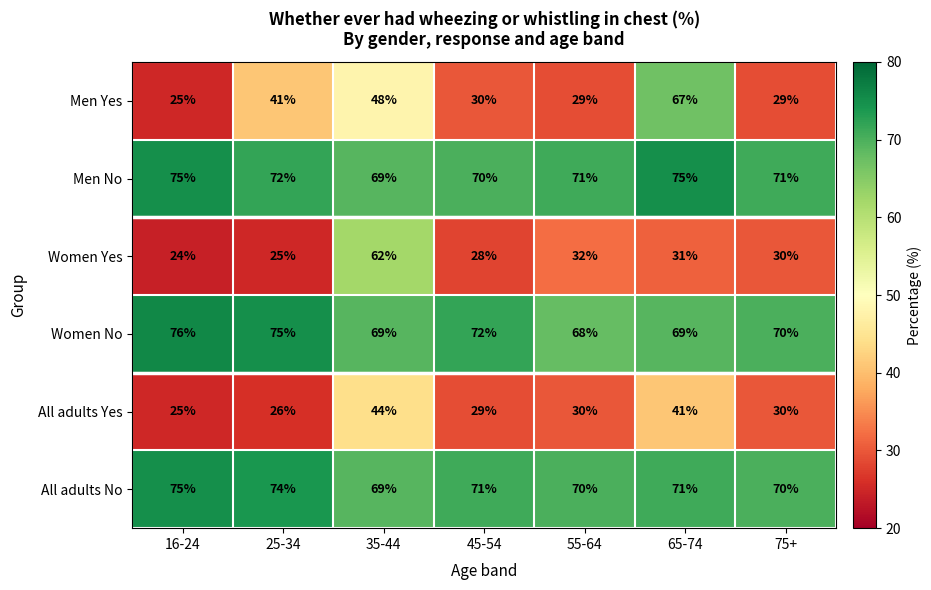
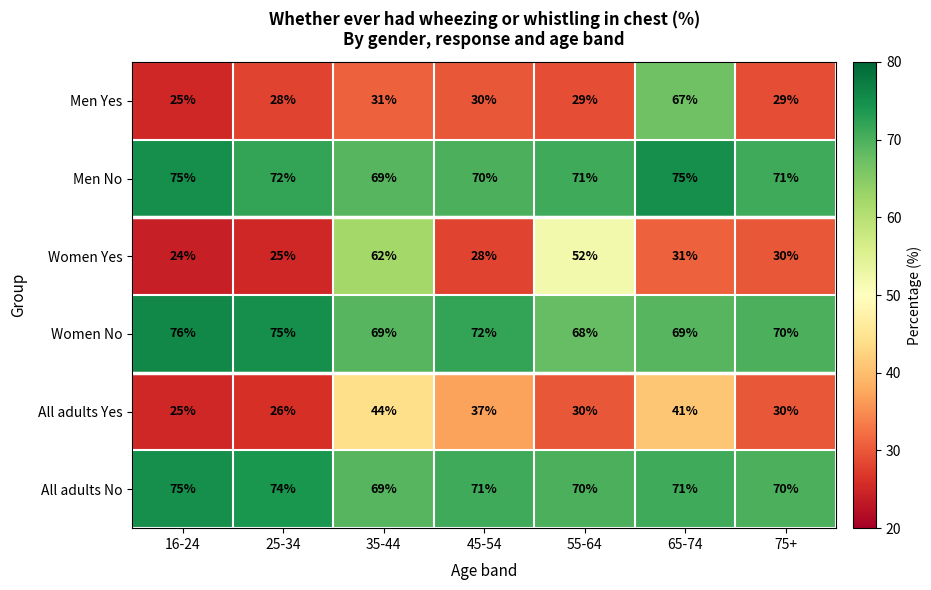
Men Yes, 25-34: 41% -> 28%
Men Yes, 35-44: 48% -> 31%
Women Yes, 55-64: 32% -> 52%
All adults Yes, 45-54: 29% -> 37%
